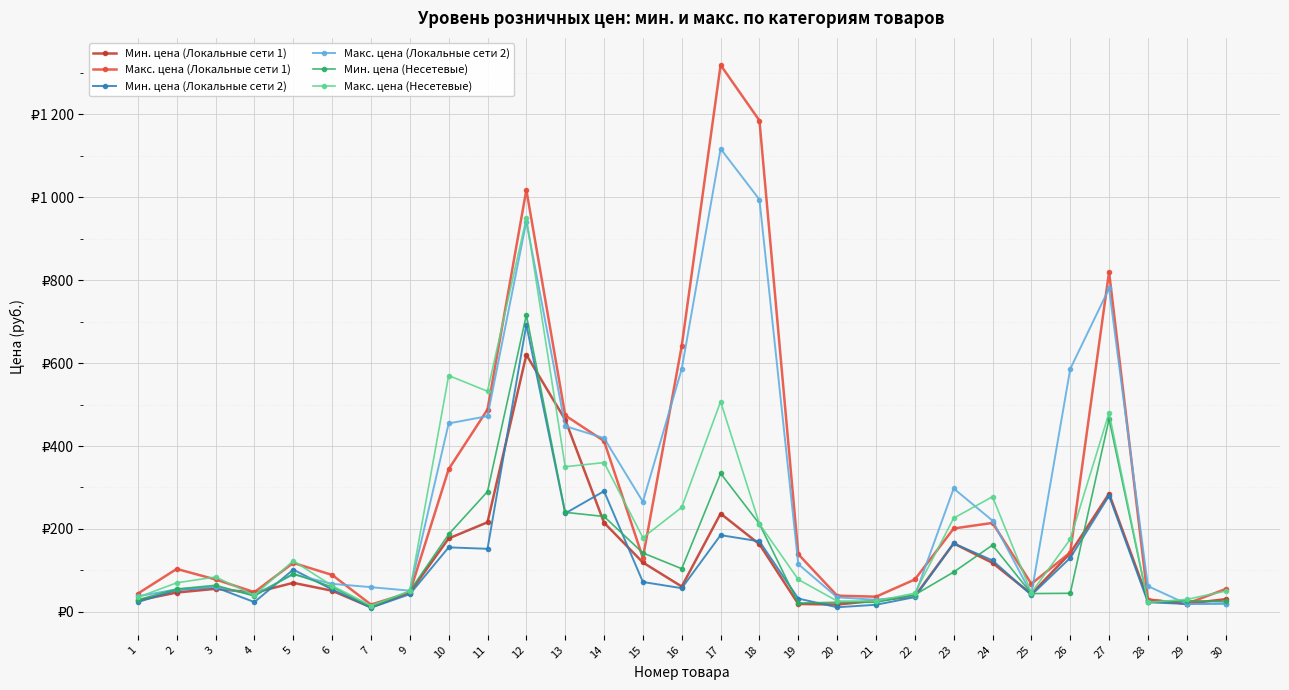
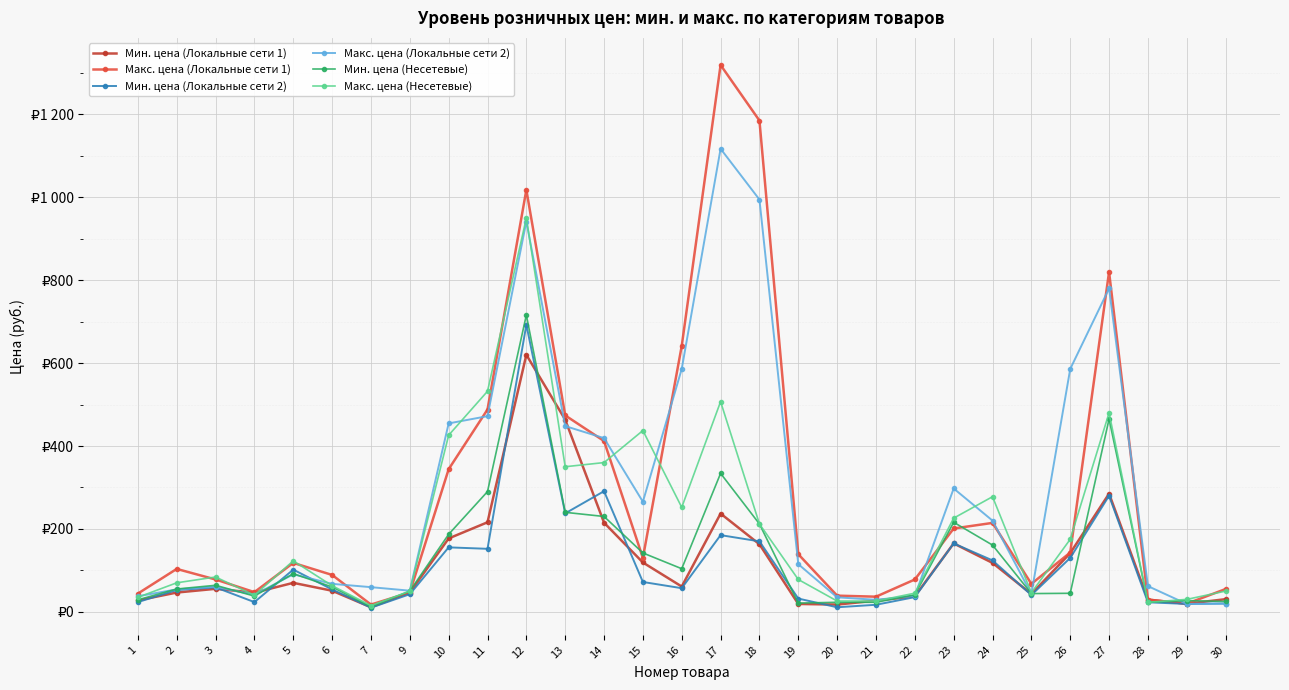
Макс. цена (Несетевые), 10: ₽570 -> ₽430
Макс. цена (Несетевые), 15: ₽180 -> ₽440
Мин. цена (Несетевые), 23: ₽100 -> ₽220
